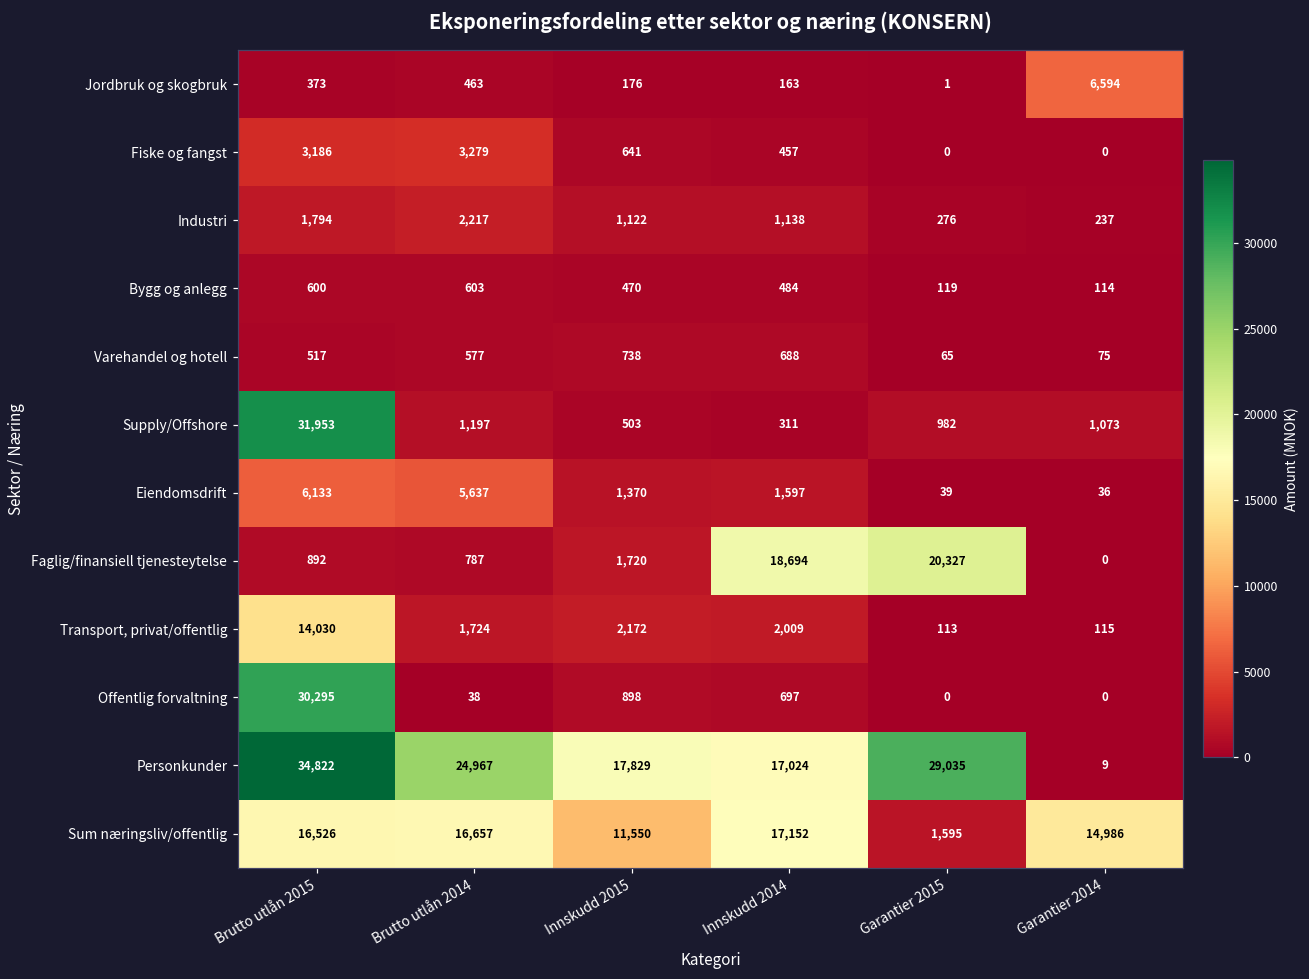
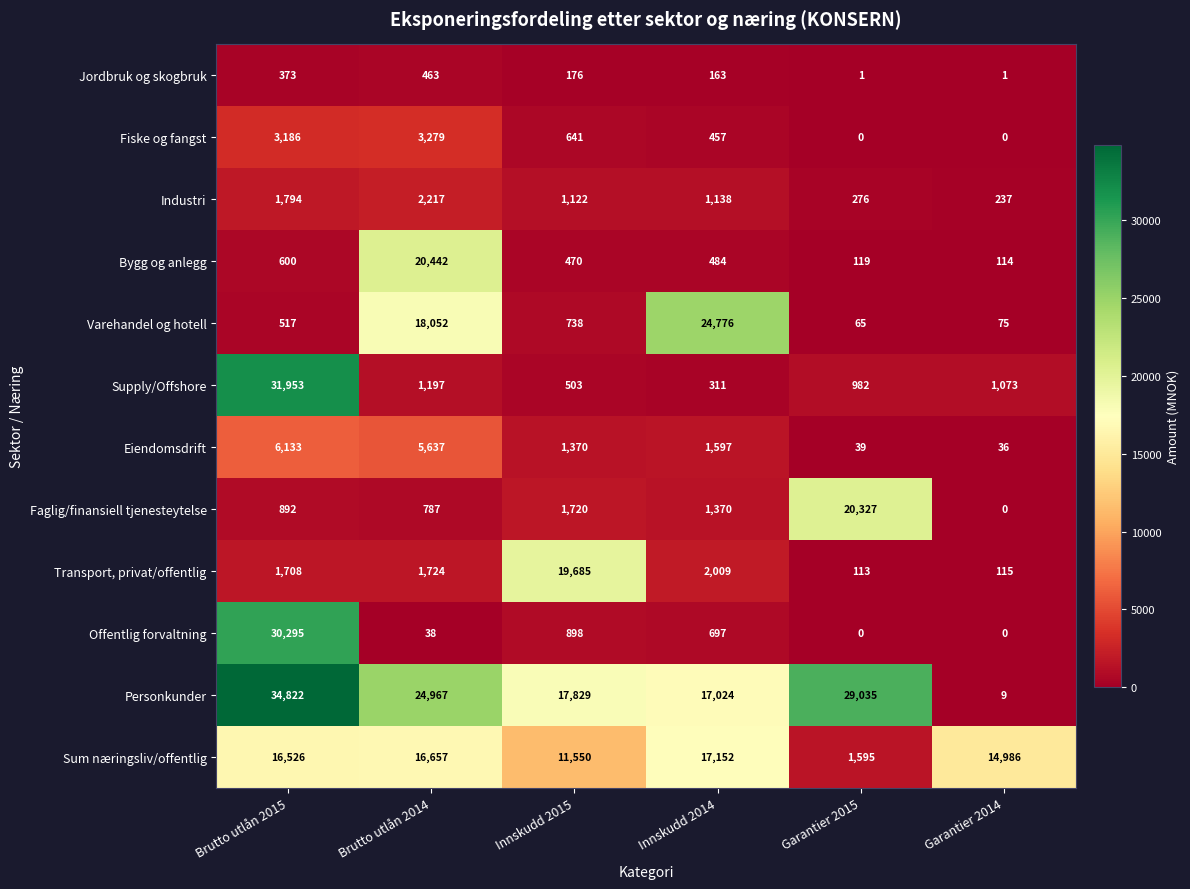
Jordbruk og skogbruk, Garantier 2014: 6,594 -> 1
Bygg og anlegg, Brutto utlån 2014: 603 -> 20,442
Varehandel og hotell, Brutto utlån 2014: 577 -> 18,052
Varehandel og hotell, Innskudd 2014: 688 -> 24,776
Faglig/finansiell tjenesteytelse, Innskudd 2014: 18,694 -> 1,370
Transport, privat/offentlig, Brutto utlån 2015: 14,030 -> 1,708
Transport, privat/offentlig, Innskudd 2015: 2,172 -> 19,685
